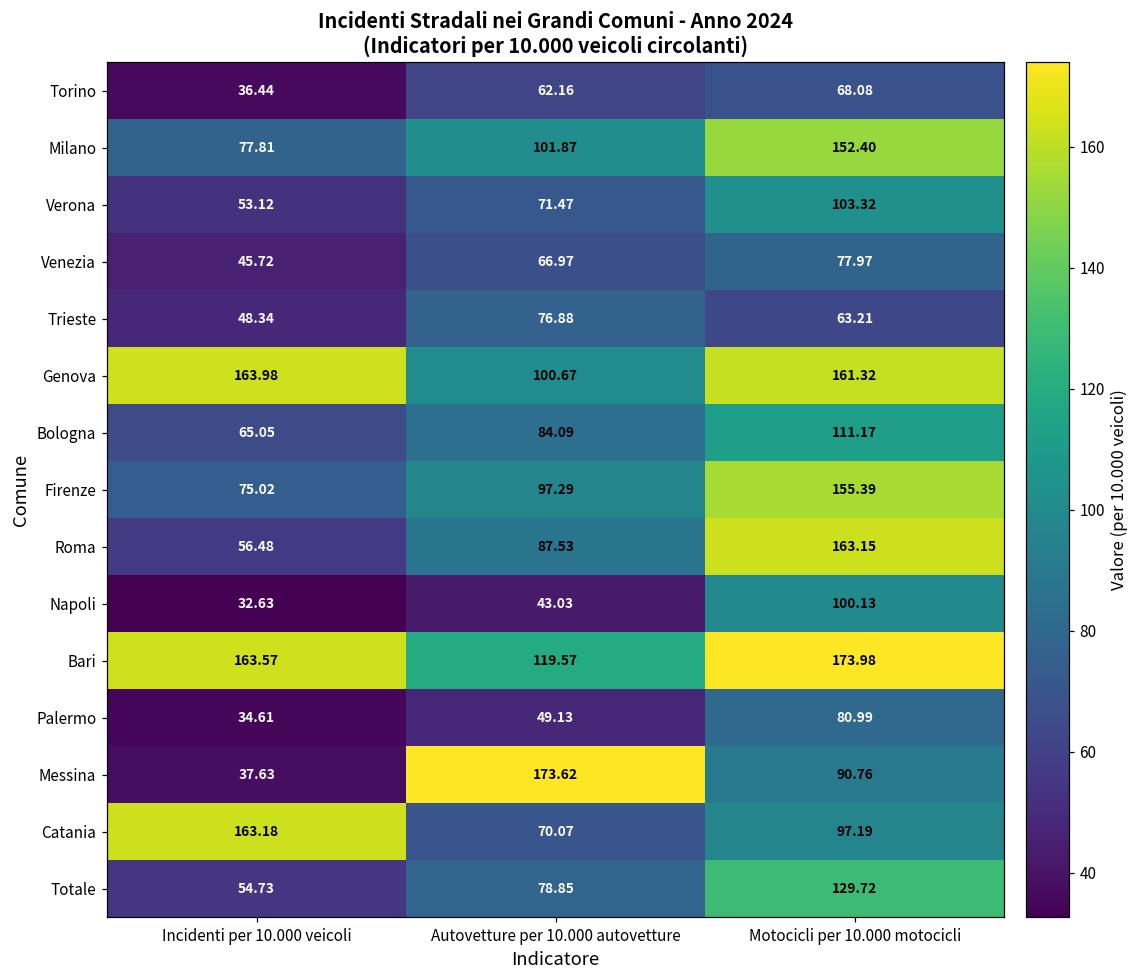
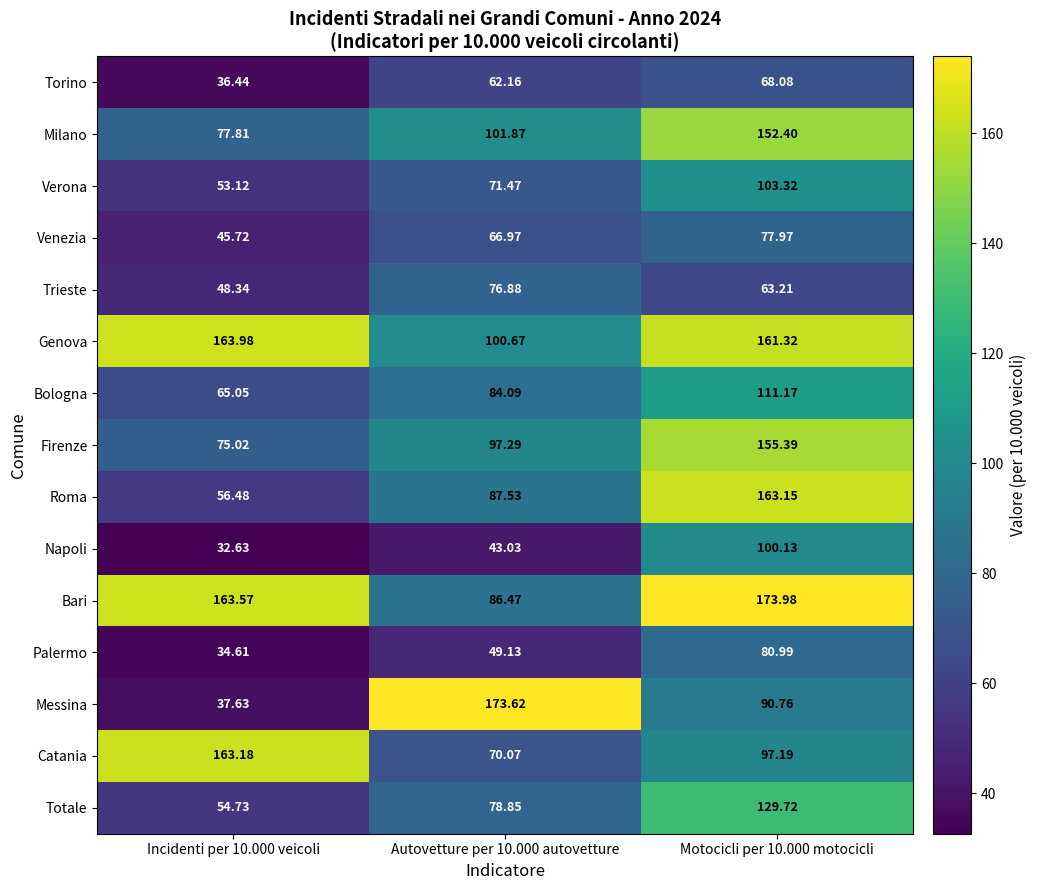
Bari, Autovetture per 10.000 autovetture: 119.57 -> 86.47
